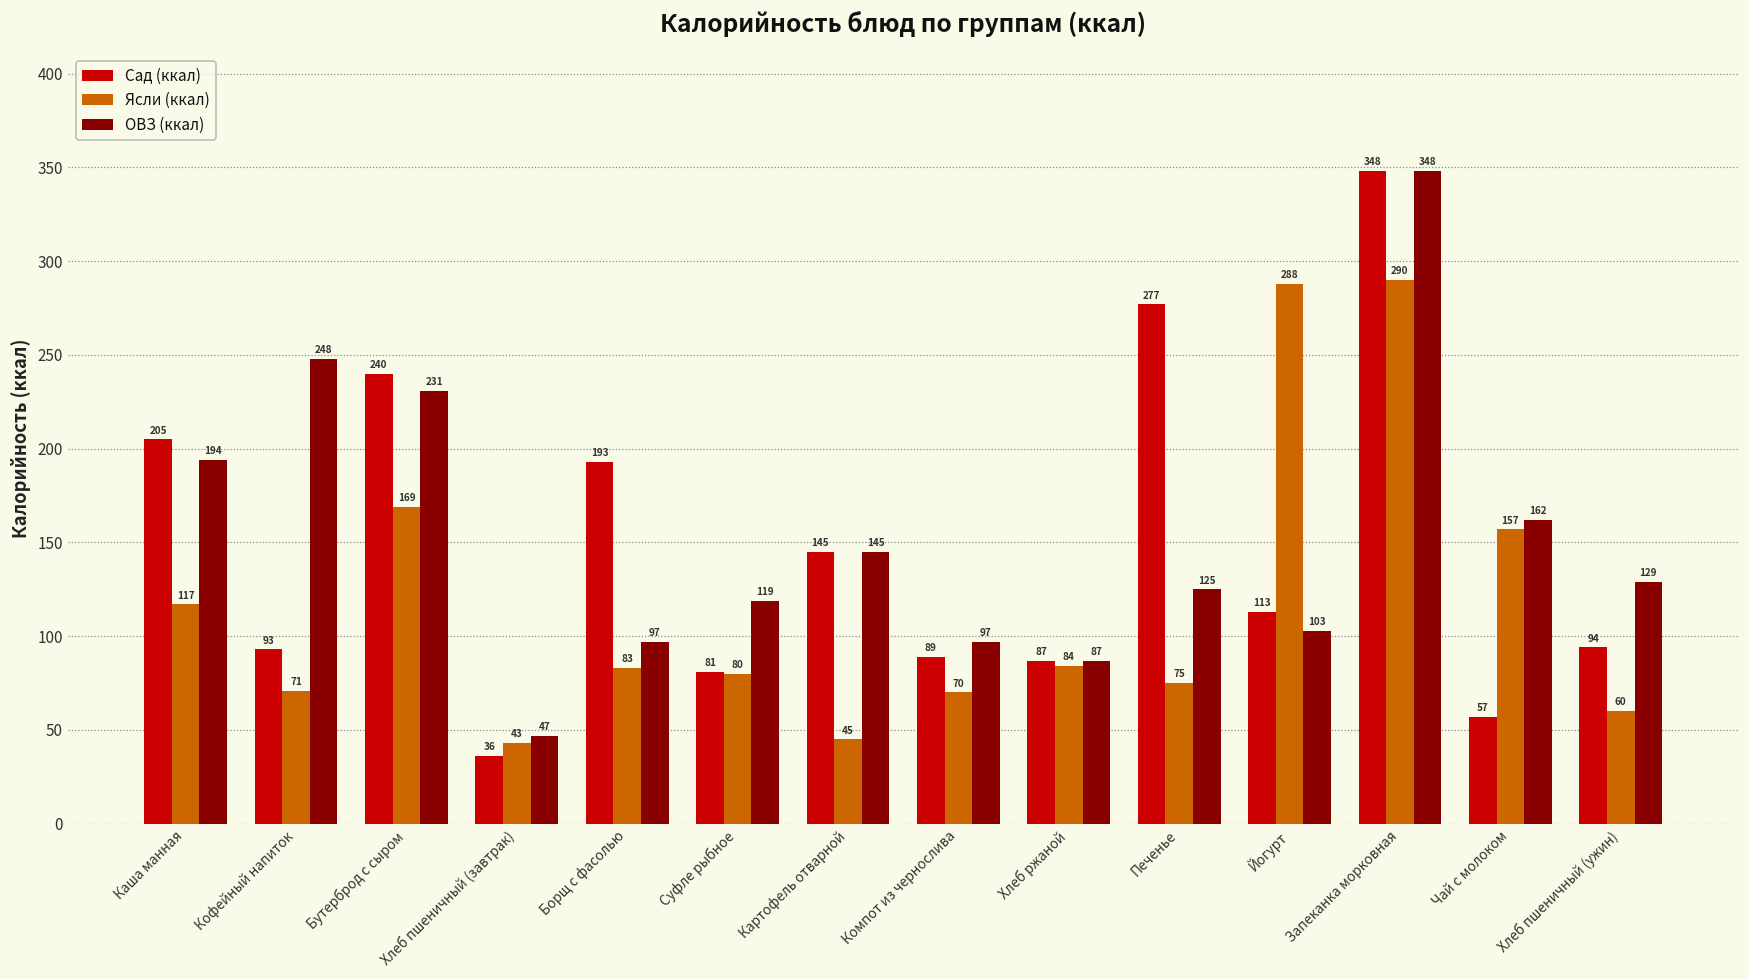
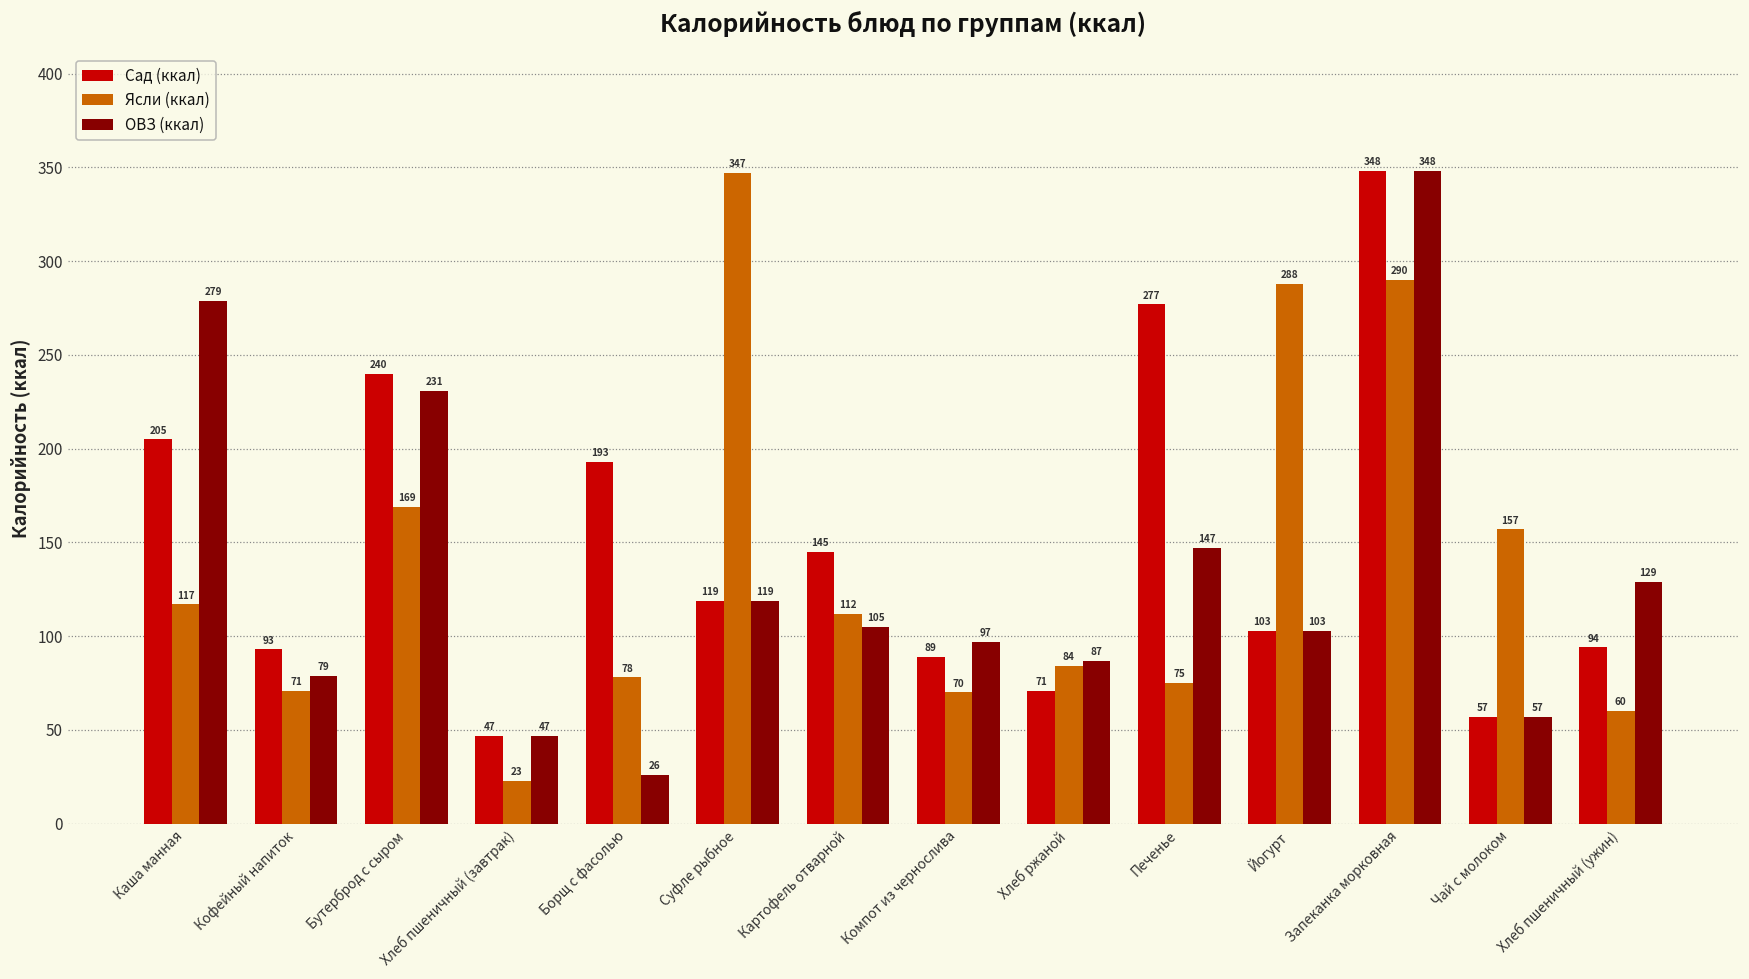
ОВЗ (ккал), Каша манная: 194 -> 279
ОВЗ (ккал), Кофейный напиток: 248 -> 79
Сад (ккал), Хлеб пшеничный (завтрак): 36 -> 47
Ясли (ккал), Хлеб пшеничный (завтрак): 43 -> 23
Ясли (ккал), Борщ с фасолью: 83 -> 78
ОВЗ (ккал), Борщ с фасолью: 97 -> 26
Сад (ккал), Суфле рыбное: 81 -> 119
Ясли (ккал), Суфле рыбное: 80 -> 347
Ясли (ккал), Картофель отварной: 45 -> 112
ОВЗ (ккал), Картофель отварной: 145 -> 105
Сад (ккал), Хлеб ржаной: 87 -> 71
ОВЗ (ккал), Печенье: 125 -> 147
Сад (ккал), Йогурт: 113 -> 103
ОВЗ (ккал), Чай с молоком: 162 -> 57
